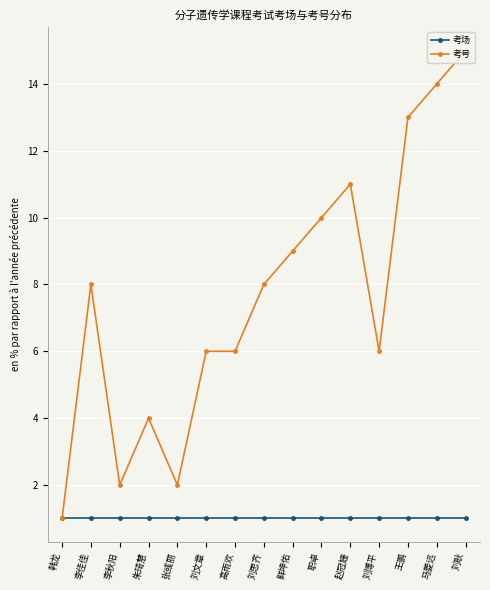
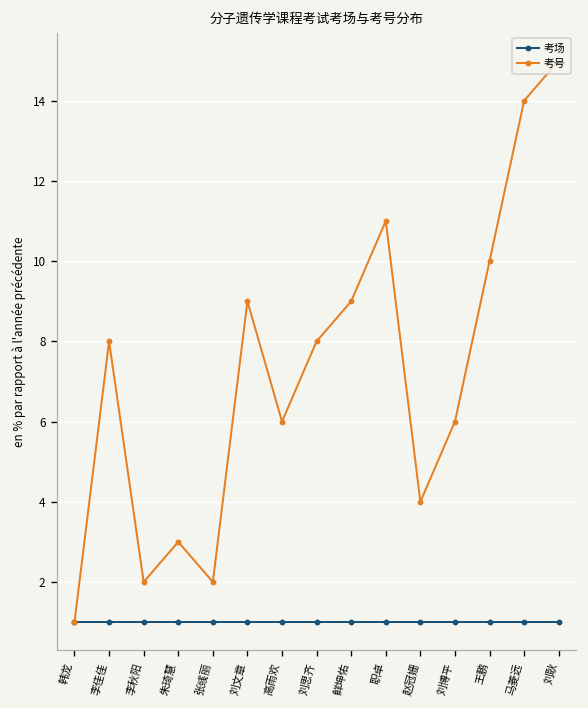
考号, 朱琦慧: 4 -> 3
考号, 刘文章: 6 -> 9
考号, 职卓: 10 -> 11
考号, 赵冠姗: 11 -> 4
考号, 王鹏: 13 -> 10
